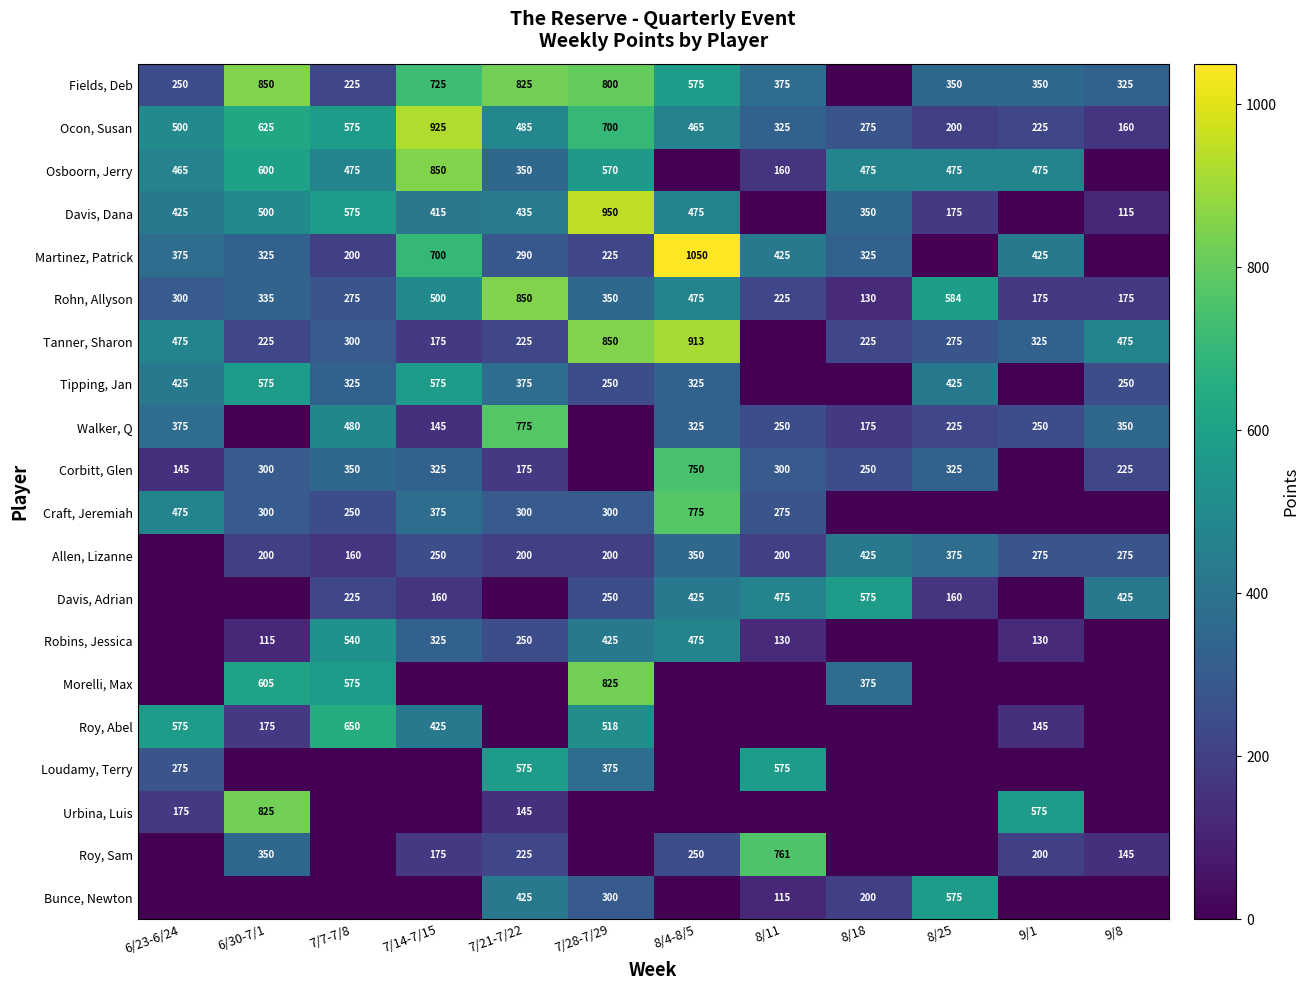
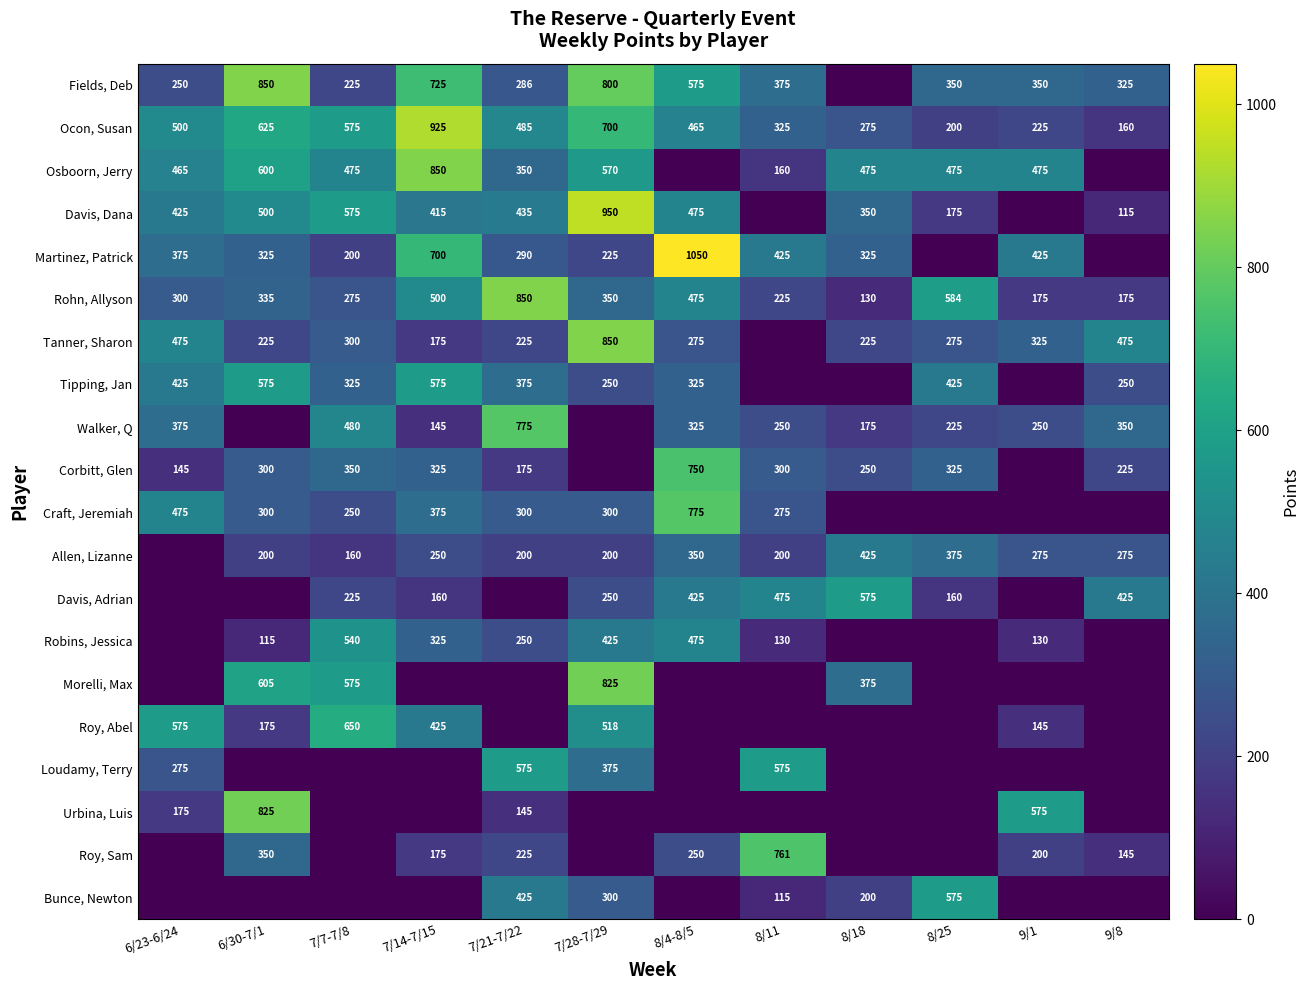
Fields, Deb, 7/21-7/22: 825 -> 286
Tanner, Sharon, 8/4-8/5: 913 -> 275
